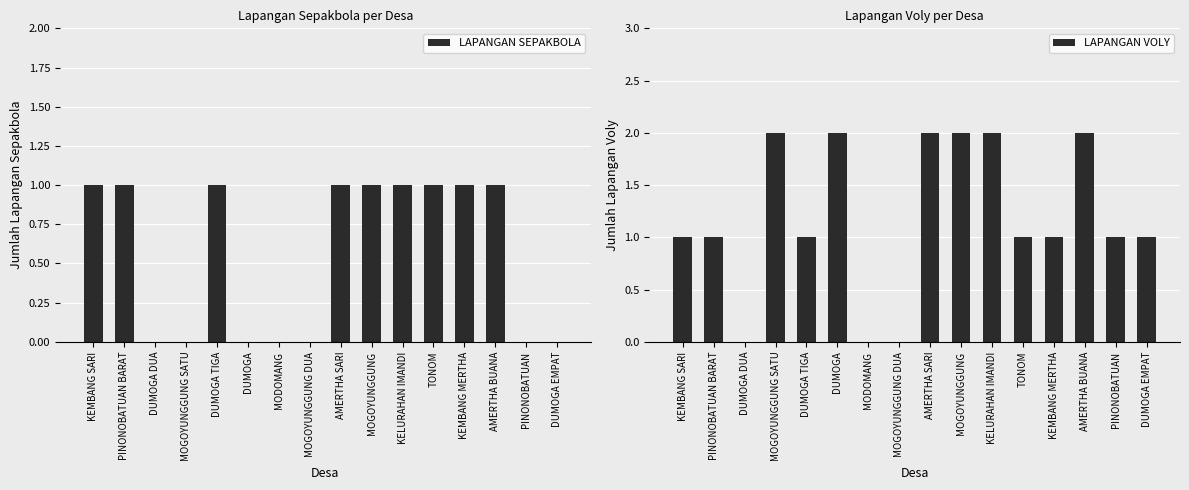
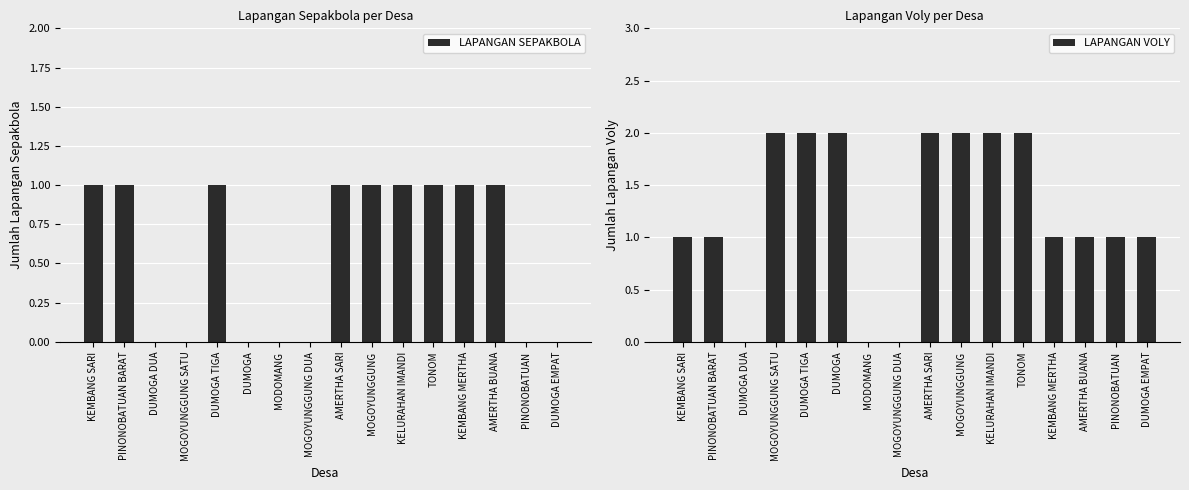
Lapangan Voly per Desa, DUMOGA TIGA: 1 -> 2
Lapangan Voly per Desa, TONOM: 1 -> 2
Lapangan Voly per Desa, AMERTHA BUANA: 2 -> 1
